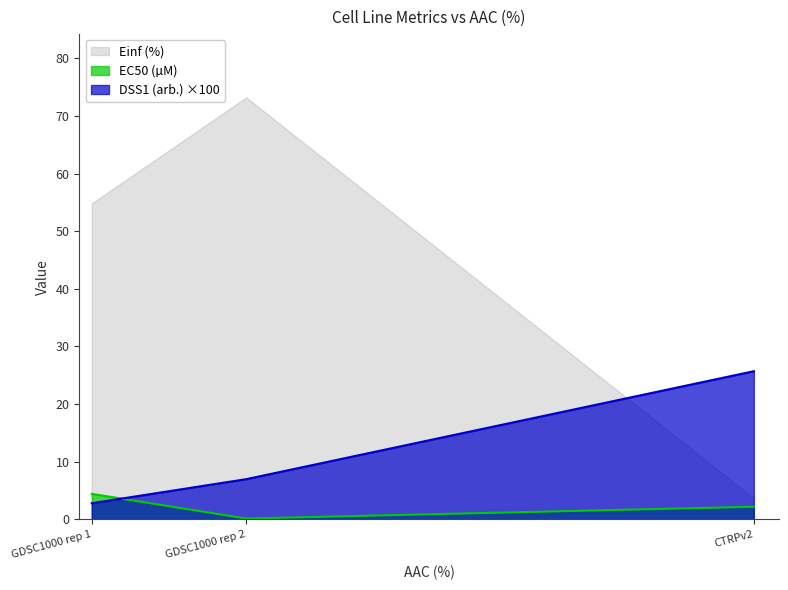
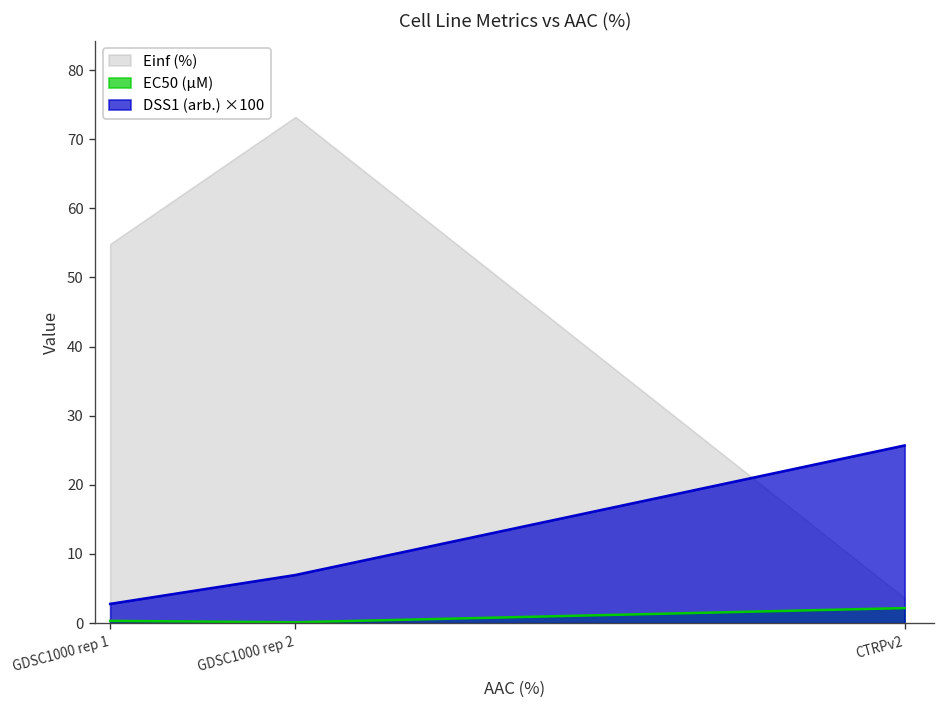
EC50 (µM), GDSC1000 rep 1: 4 -> 0
